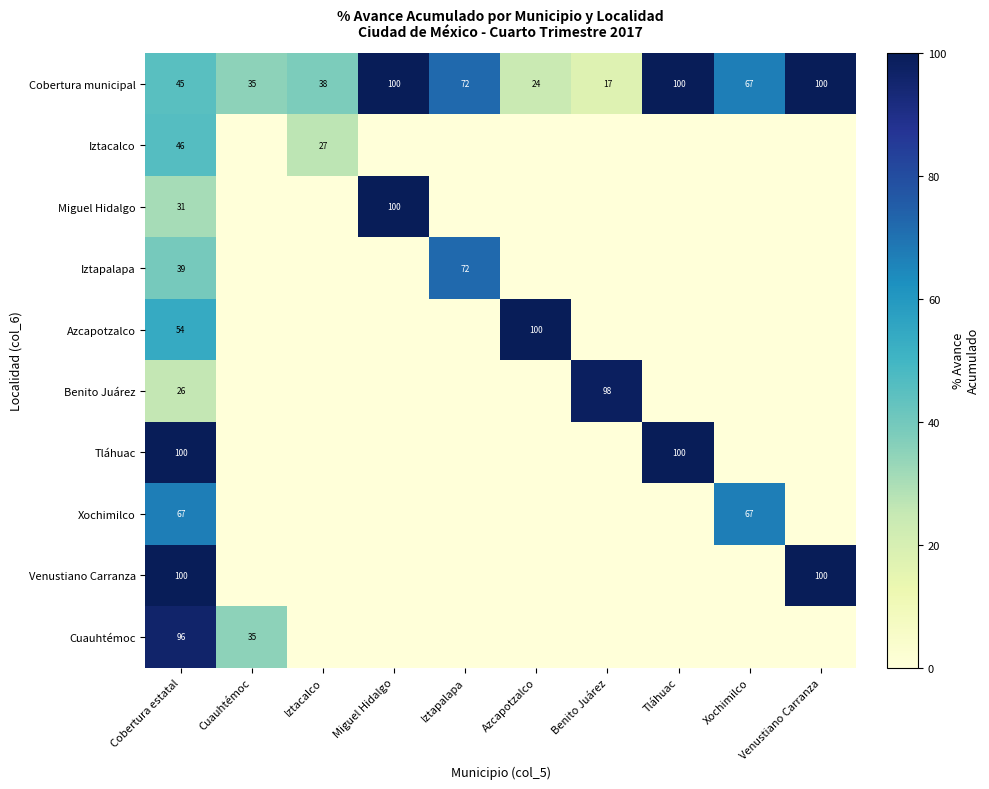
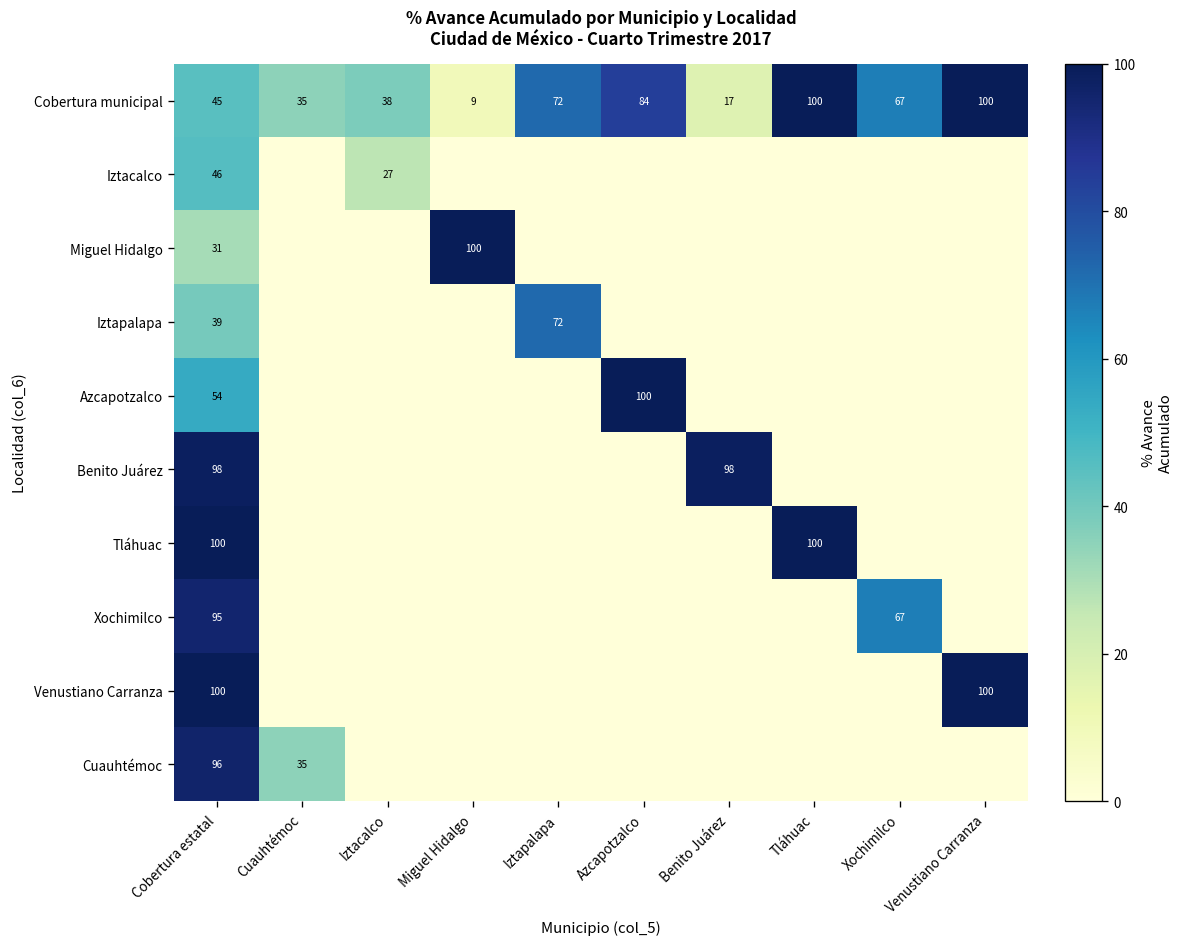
Cobertura municipal, Miguel Hidalgo: 100 -> 9
Cobertura municipal, Azcapotzalco: 24 -> 84
Benito Juárez, Cobertura estatal: 26 -> 98
Xochimilco, Cobertura estatal: 67 -> 95
